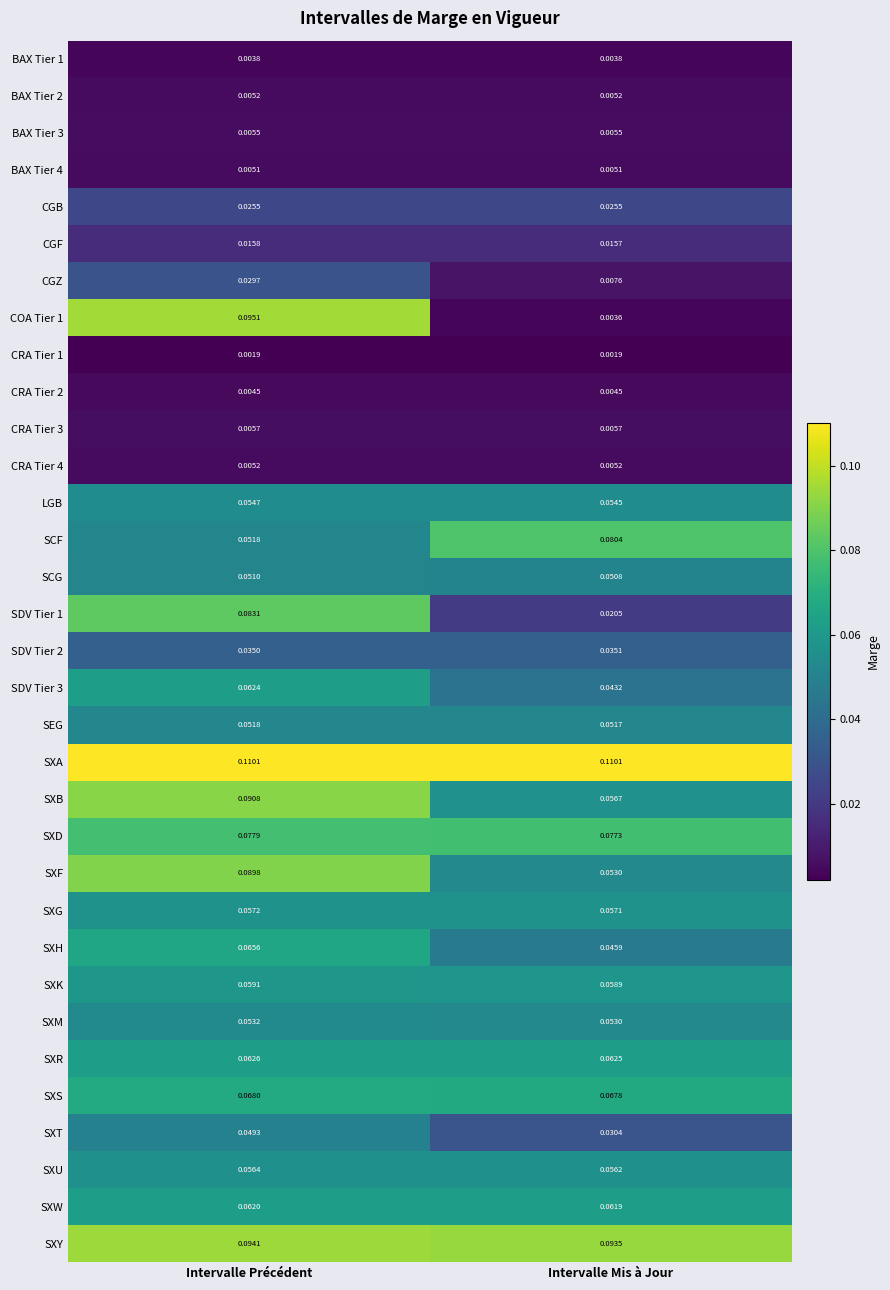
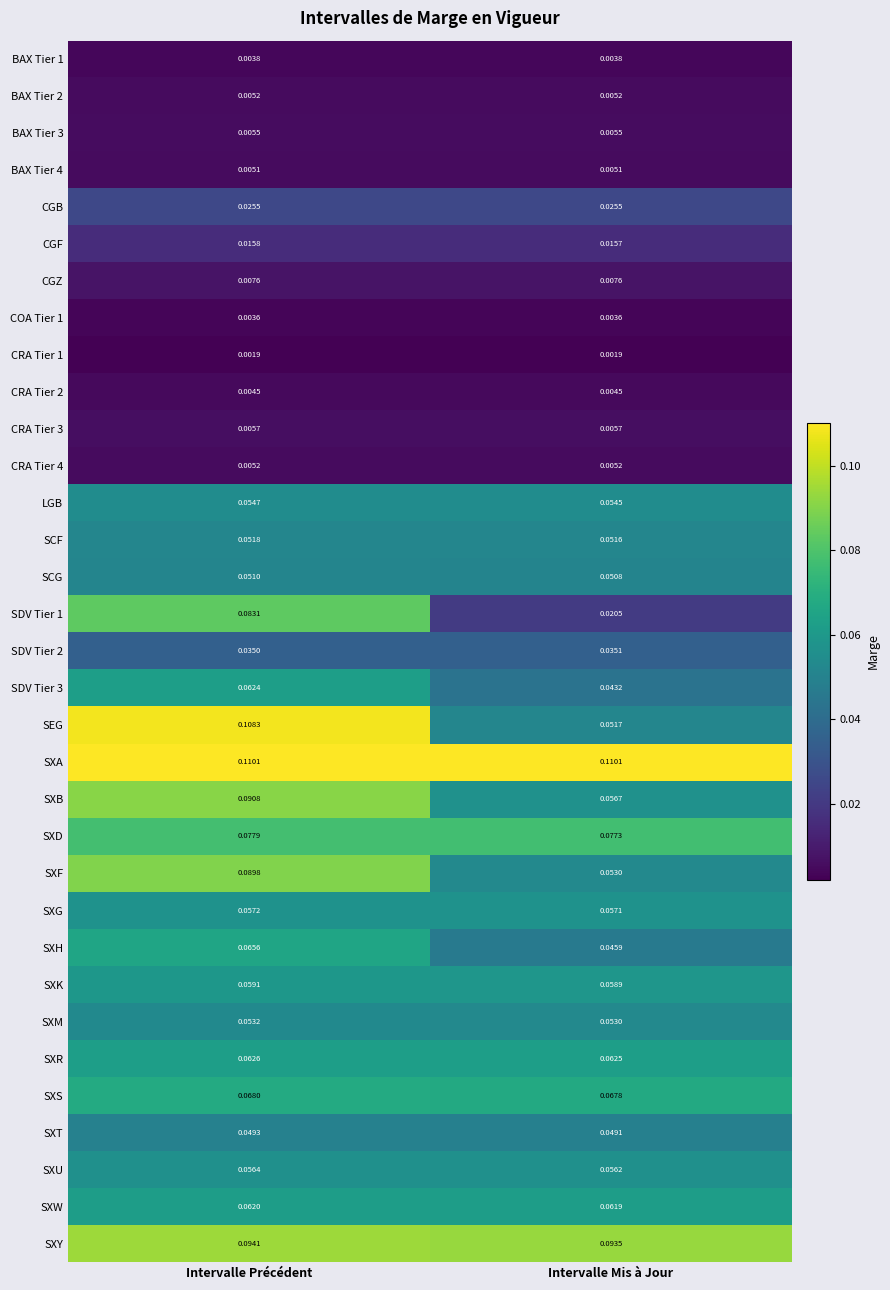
CGZ, Intervalle Précédent: 0.0297 -> 0.0076
COA Tier 1, Intervalle Précédent: 0.0951 -> 0.0036
SCF, Intervalle Mis à Jour: 0.0804 -> 0.0516
SEG, Intervalle Précédent: 0.0518 -> 0.1083
SXT, Intervalle Mis à Jour: 0.0304 -> 0.0491
